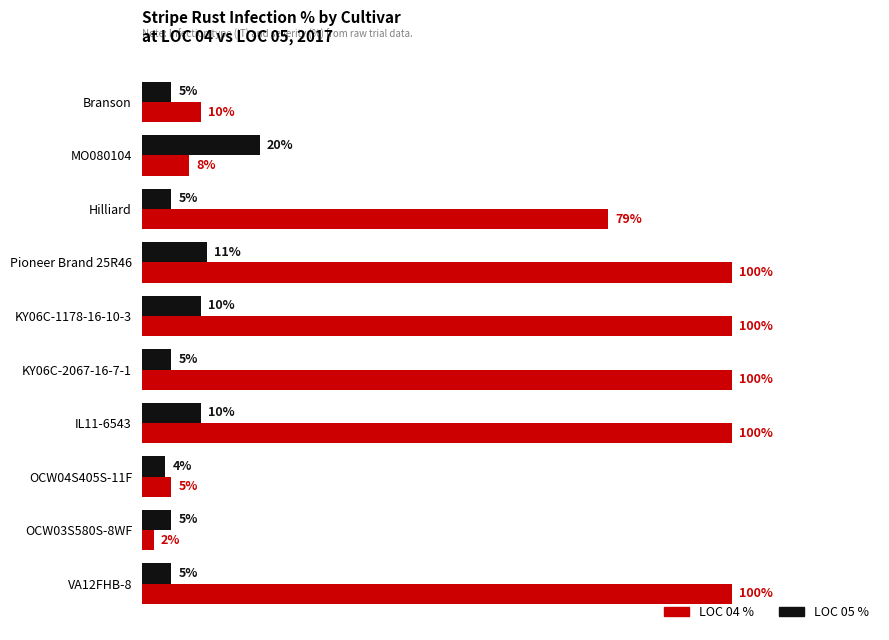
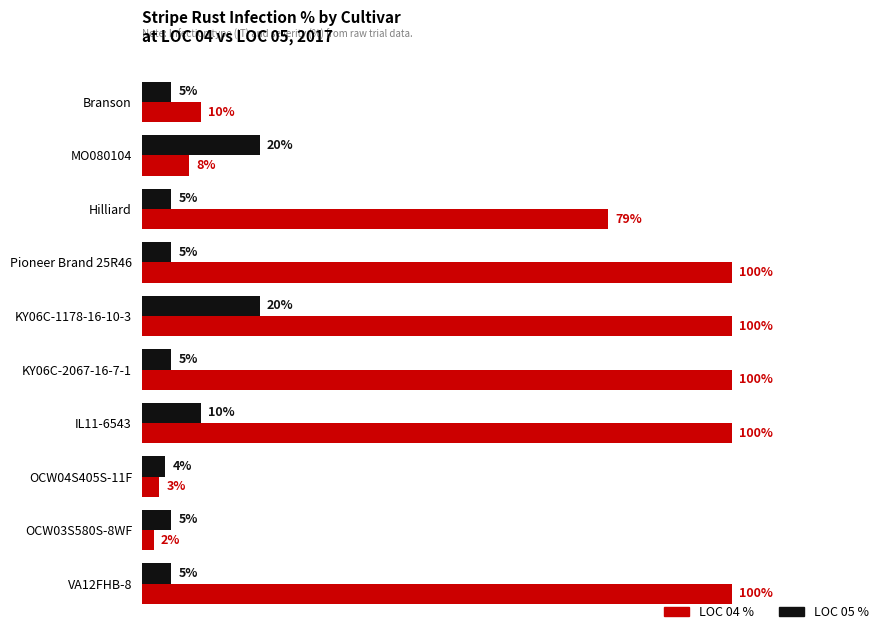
LOC 05 %, Pioneer Brand 25R46: 11% -> 5%
LOC 05 %, KY06C-1178-16-10-3: 10% -> 20%
LOC 04 %, OCW04S405S-11F: 5% -> 3%
